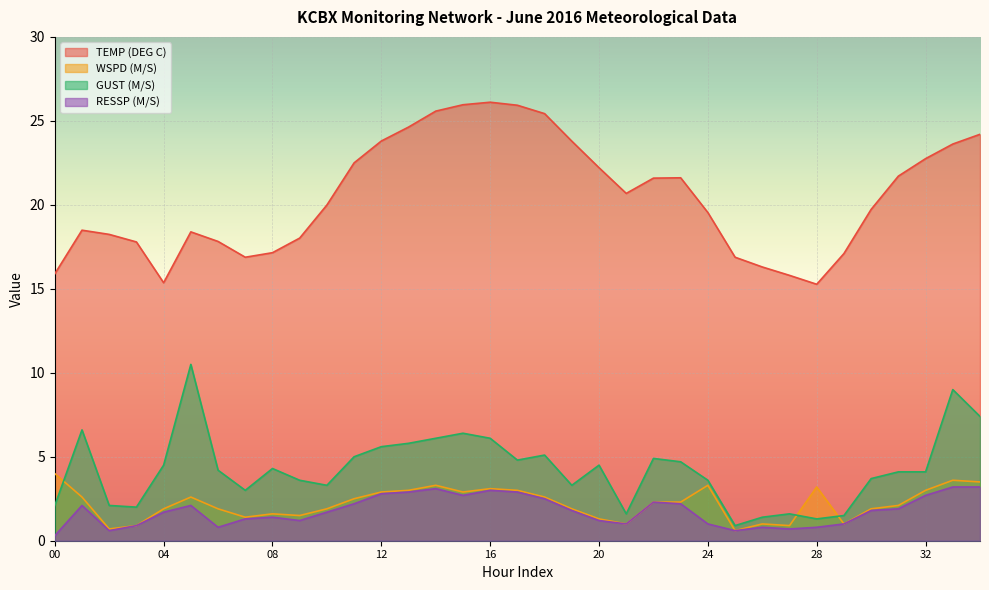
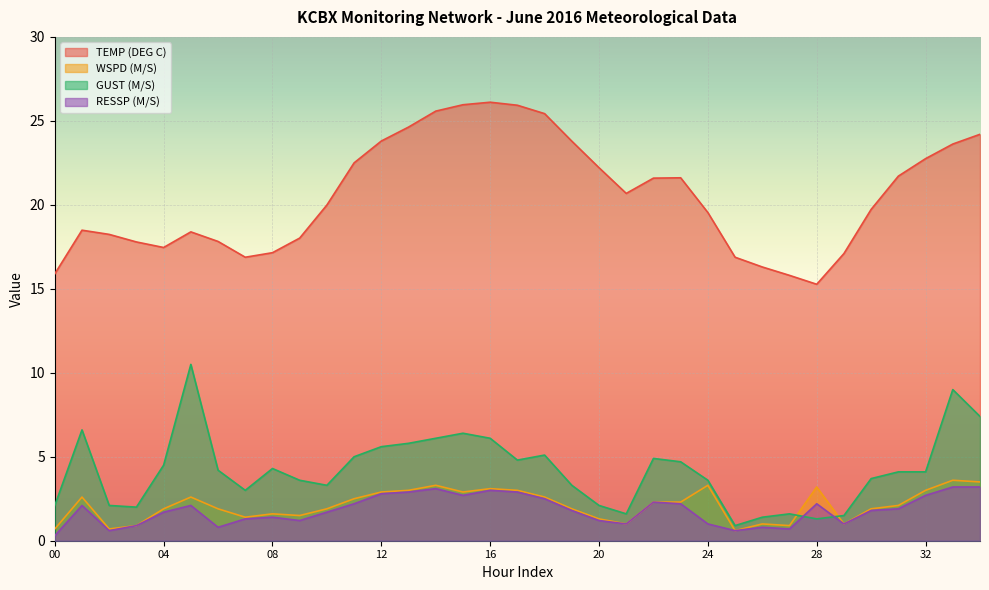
WSPD (M/S), 00: 4.0 -> 0.7
TEMP (DEG C), 04: 15.4 -> 17.5
GUST (M/S), 20: 4.5 -> 2.1
RESSP (M/S), 28: 0.8 -> 2.2
